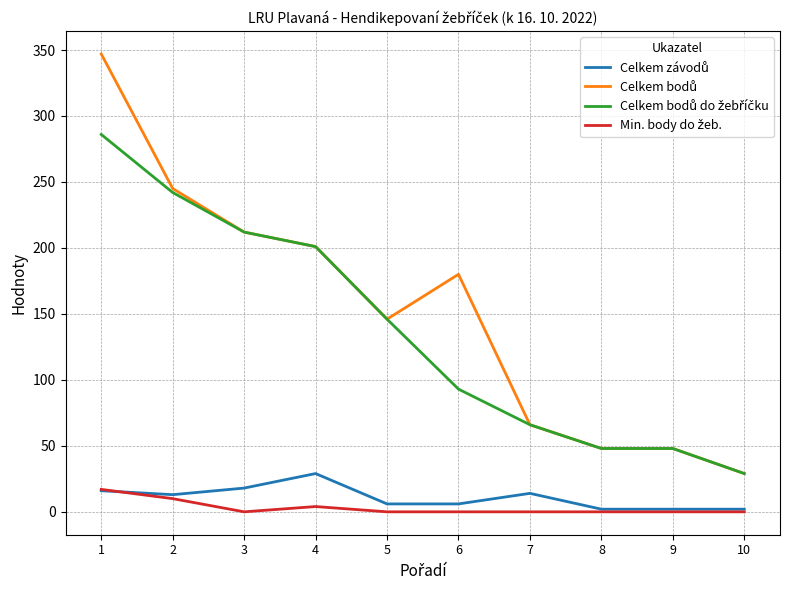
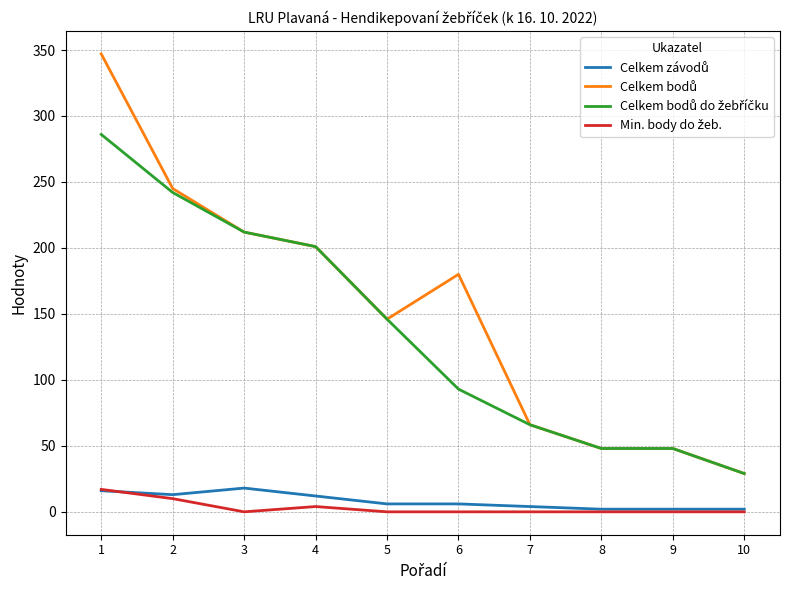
Celkem závodů, 4: 29 -> 12
Celkem závodů, 7: 14 -> 4
